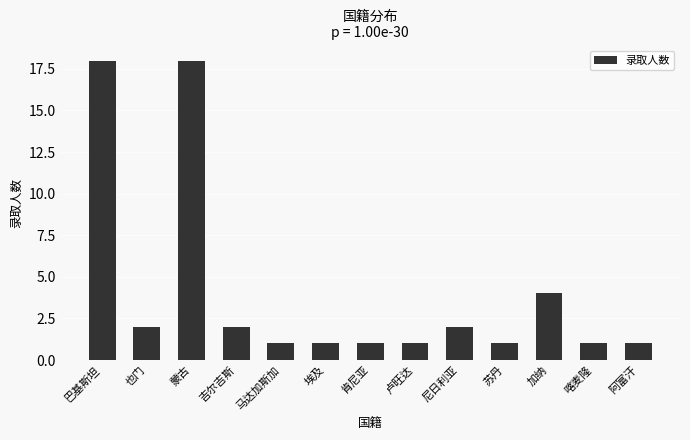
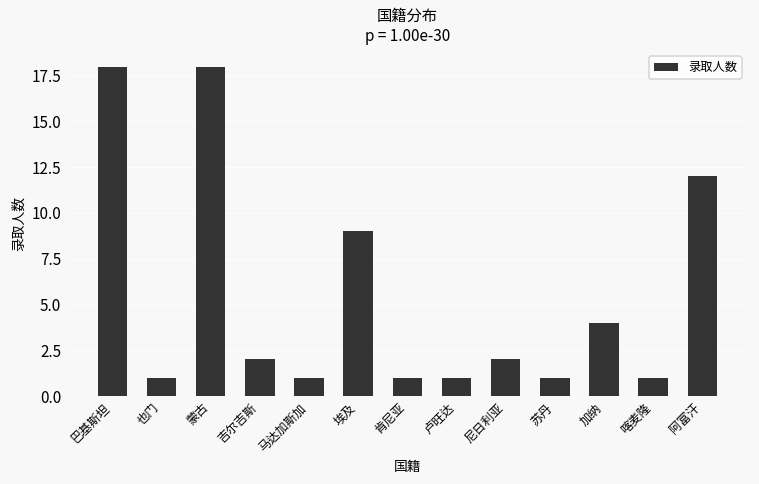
也门: 2 -> 1
埃及: 1 -> 9
阿富汗: 1 -> 12
